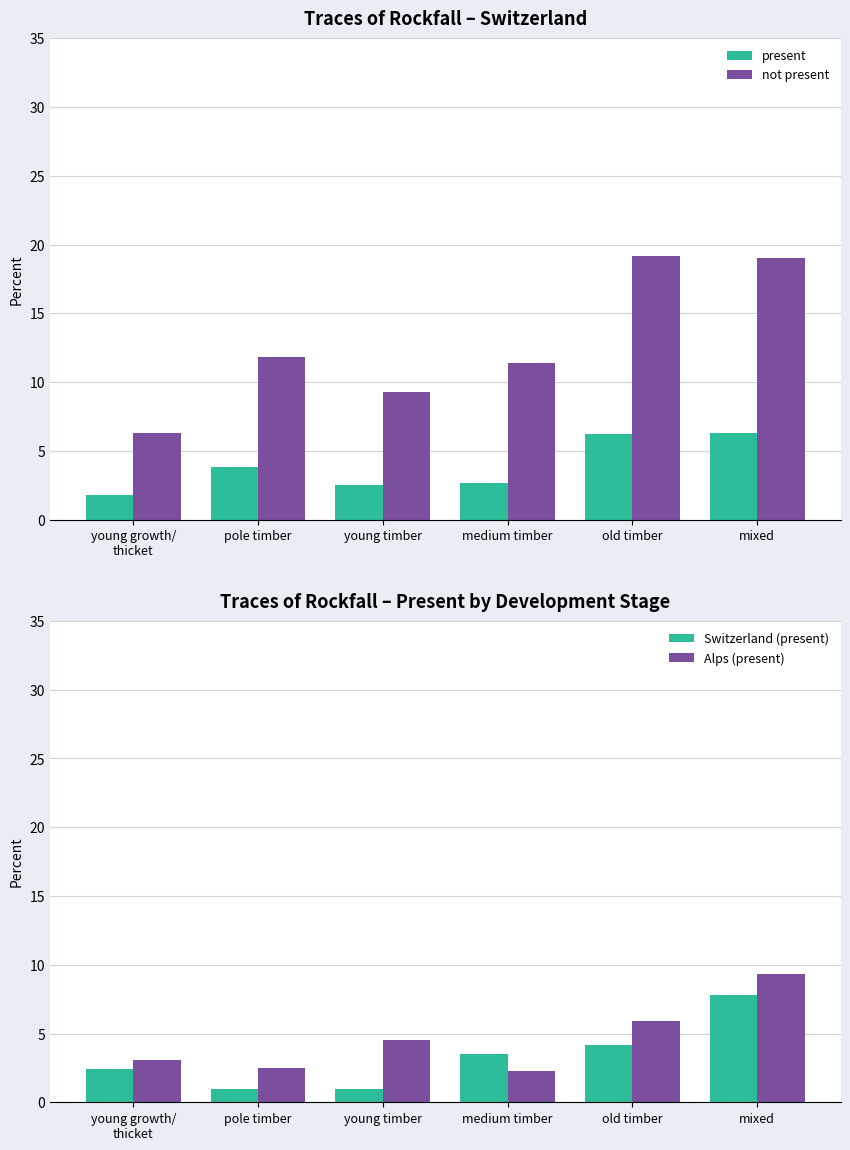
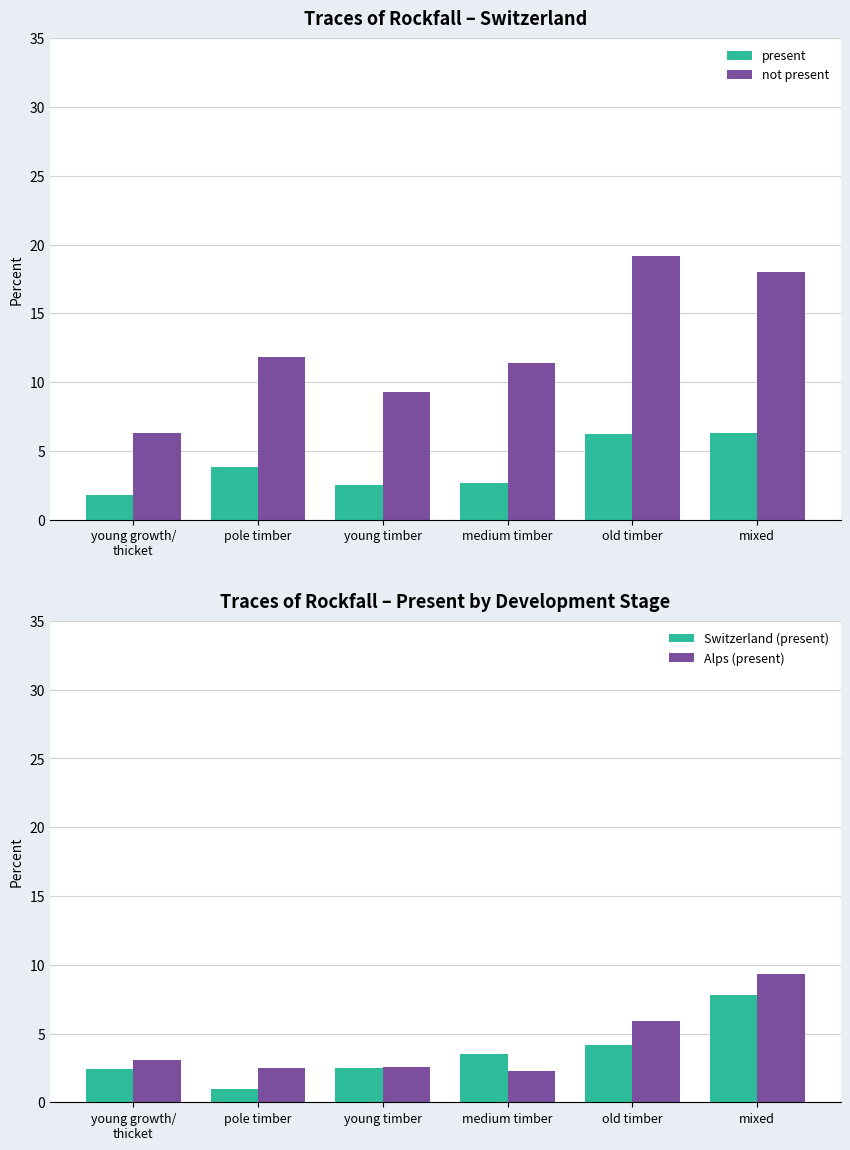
Traces of Rockfall – Switzerland, not present, mixed: 19 -> 18
Traces of Rockfall – Present by Development Stage, Switzerland (present), young timber: 1.0 -> 2.5
Traces of Rockfall – Present by Development Stage, Alps (present), young timber: 4.5 -> 2.6
